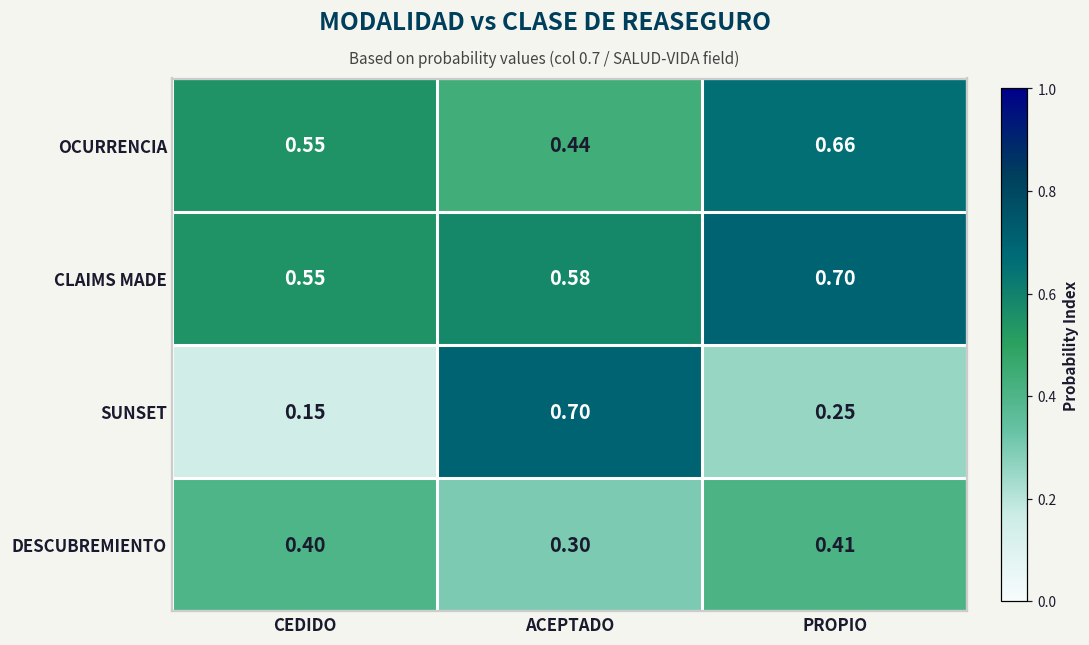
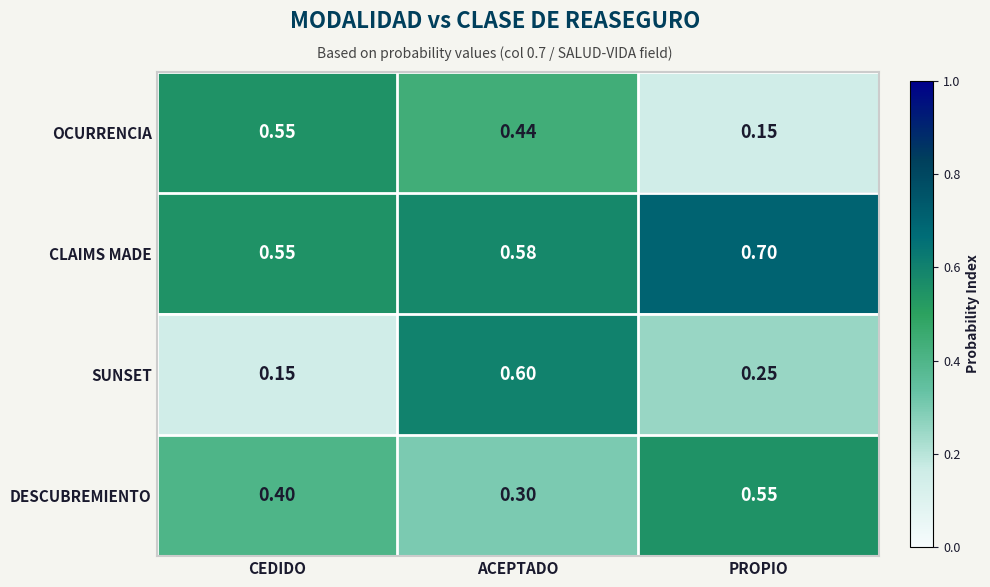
OCURRENCIA, PROPIO: 0.66 -> 0.15
SUNSET, ACEPTADO: 0.70 -> 0.60
DESCUBREMIENTO, PROPIO: 0.41 -> 0.55
